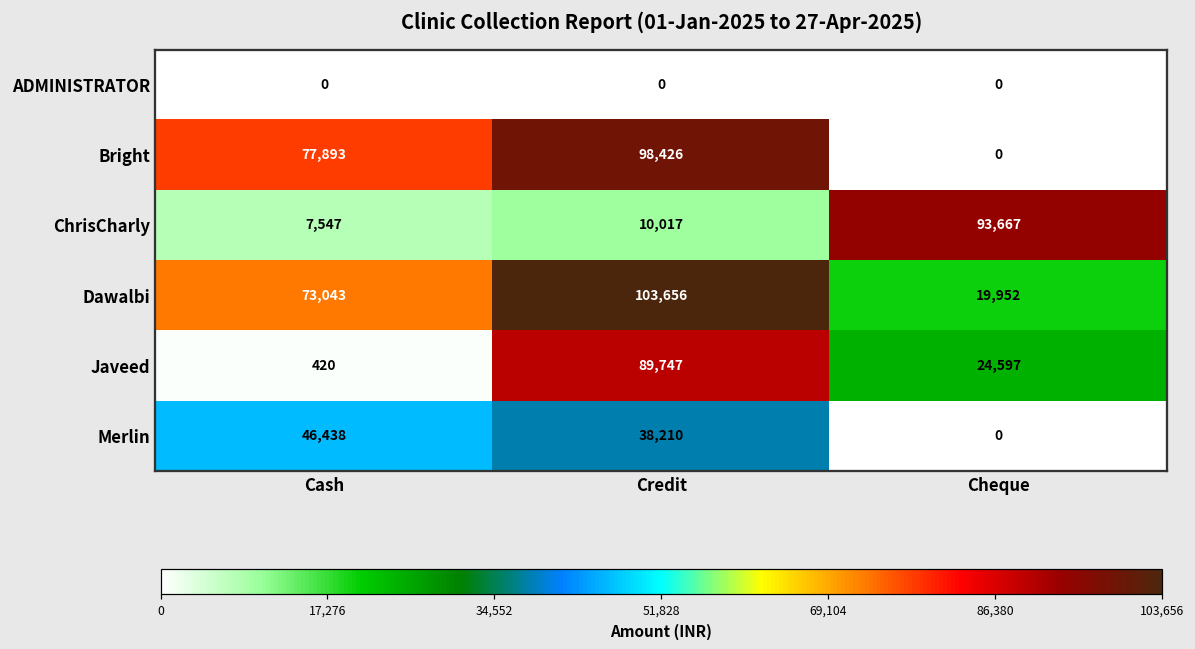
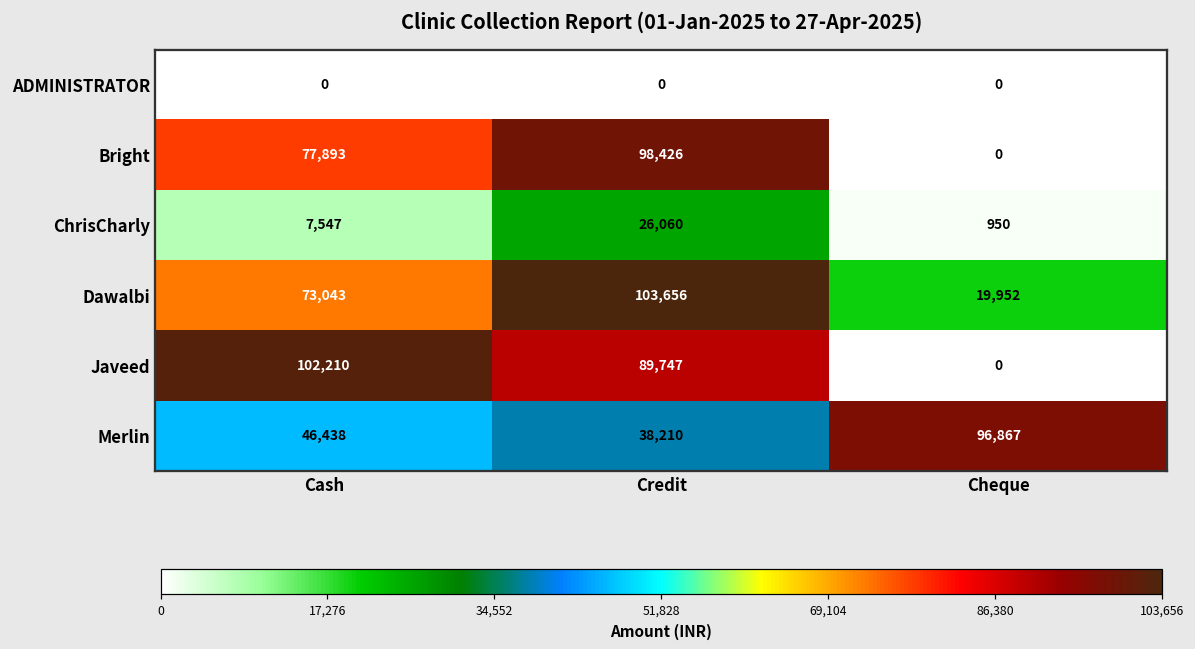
ChrisCharly, Credit: 10,017 -> 26,060
ChrisCharly, Cheque: 93,667 -> 950
Javeed, Cash: 420 -> 102,210
Javeed, Cheque: 24,597 -> 0
Merlin, Cheque: 0 -> 96,867
